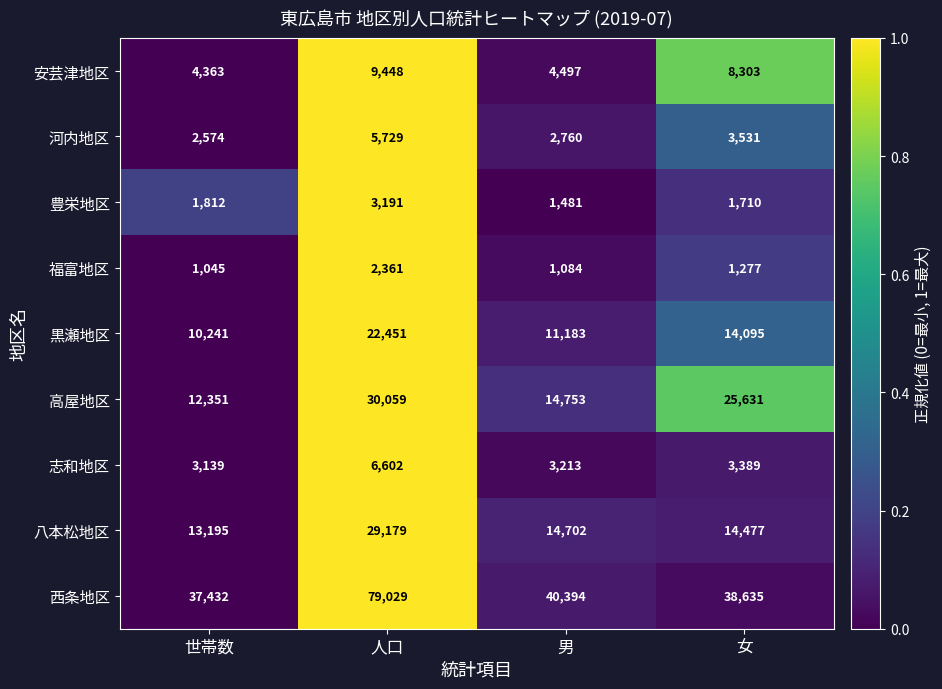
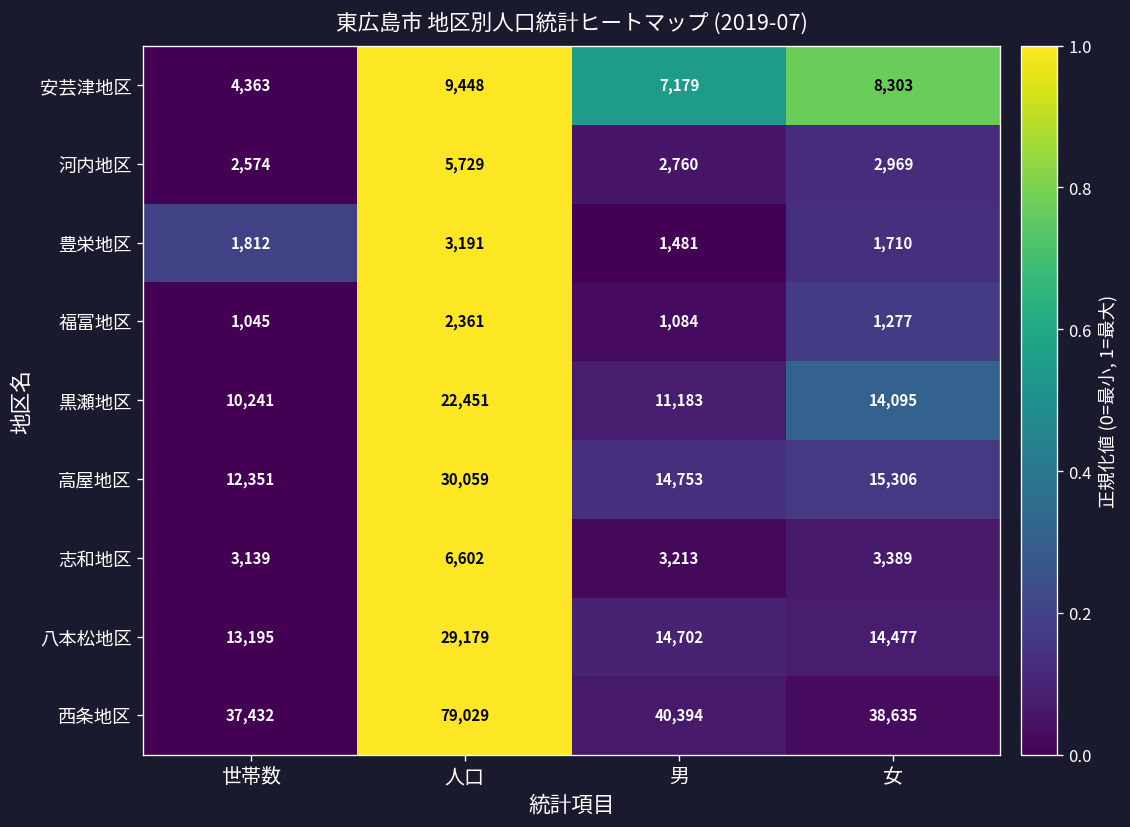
安芸津地区, 男: 4,497 -> 7,179
河内地区, 女: 3,531 -> 2,969
高屋地区, 女: 25,631 -> 15,306
